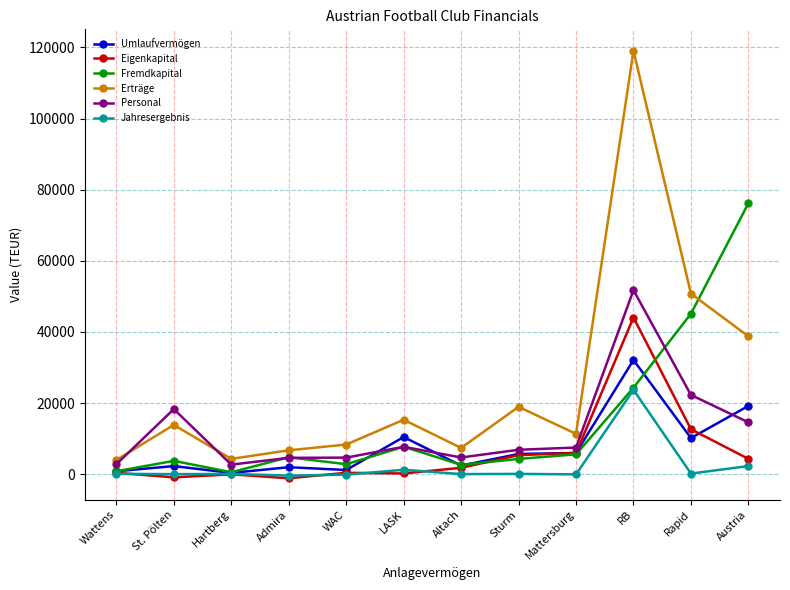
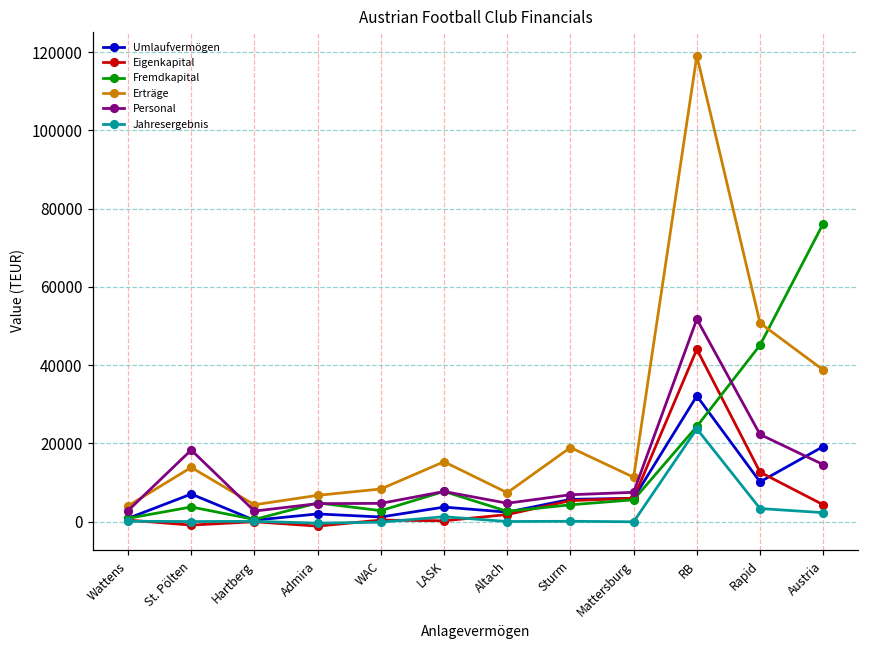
Umlaufvermögen, St. Pölten: 2000 -> 7000
Umlaufvermögen, LASK: 10000 -> 4000
Jahresergebnis, Rapid: 0 -> 3000
